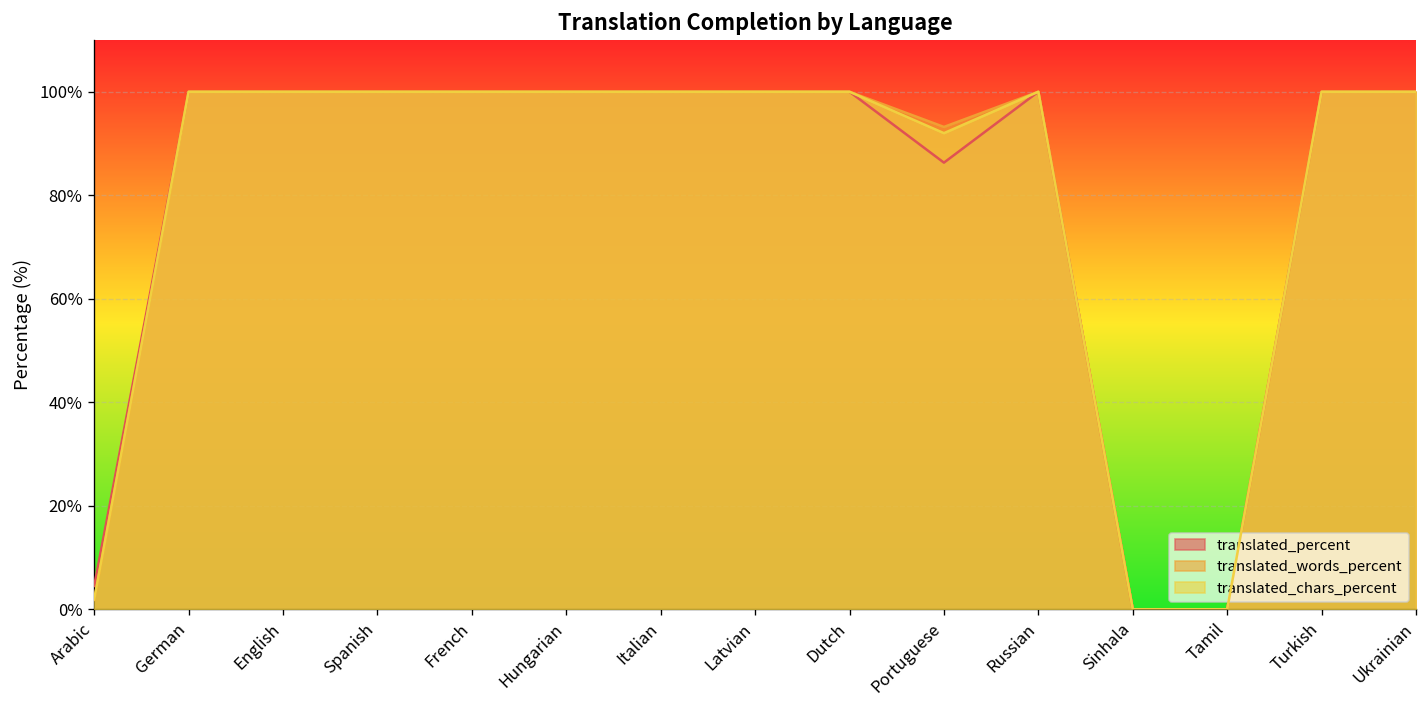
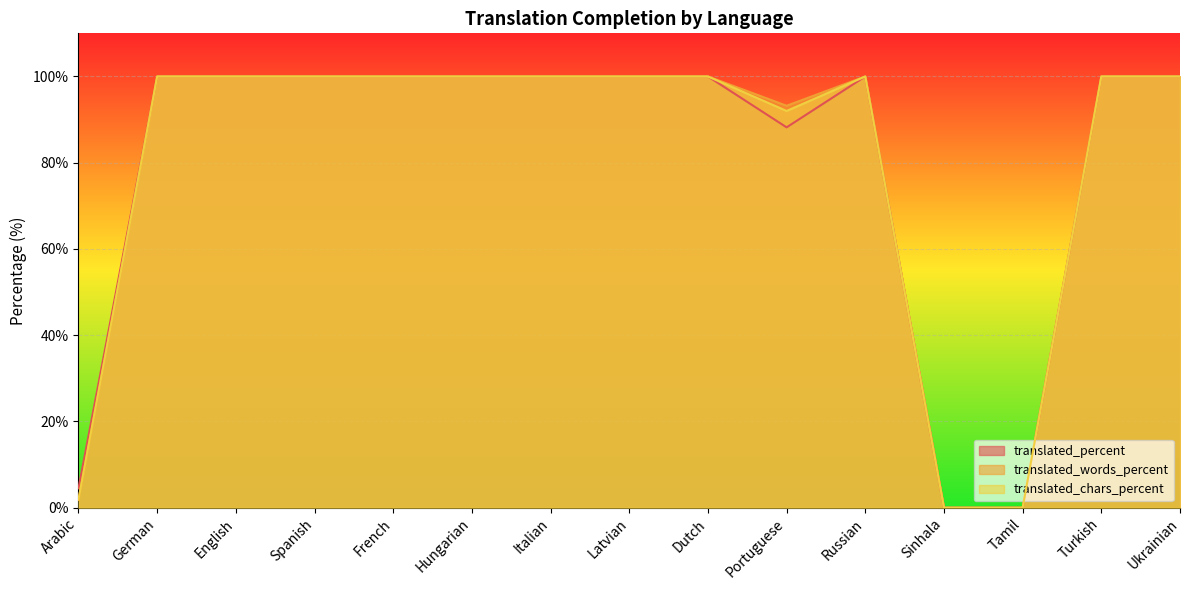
translated_percent, Portuguese: 86% -> 88%
